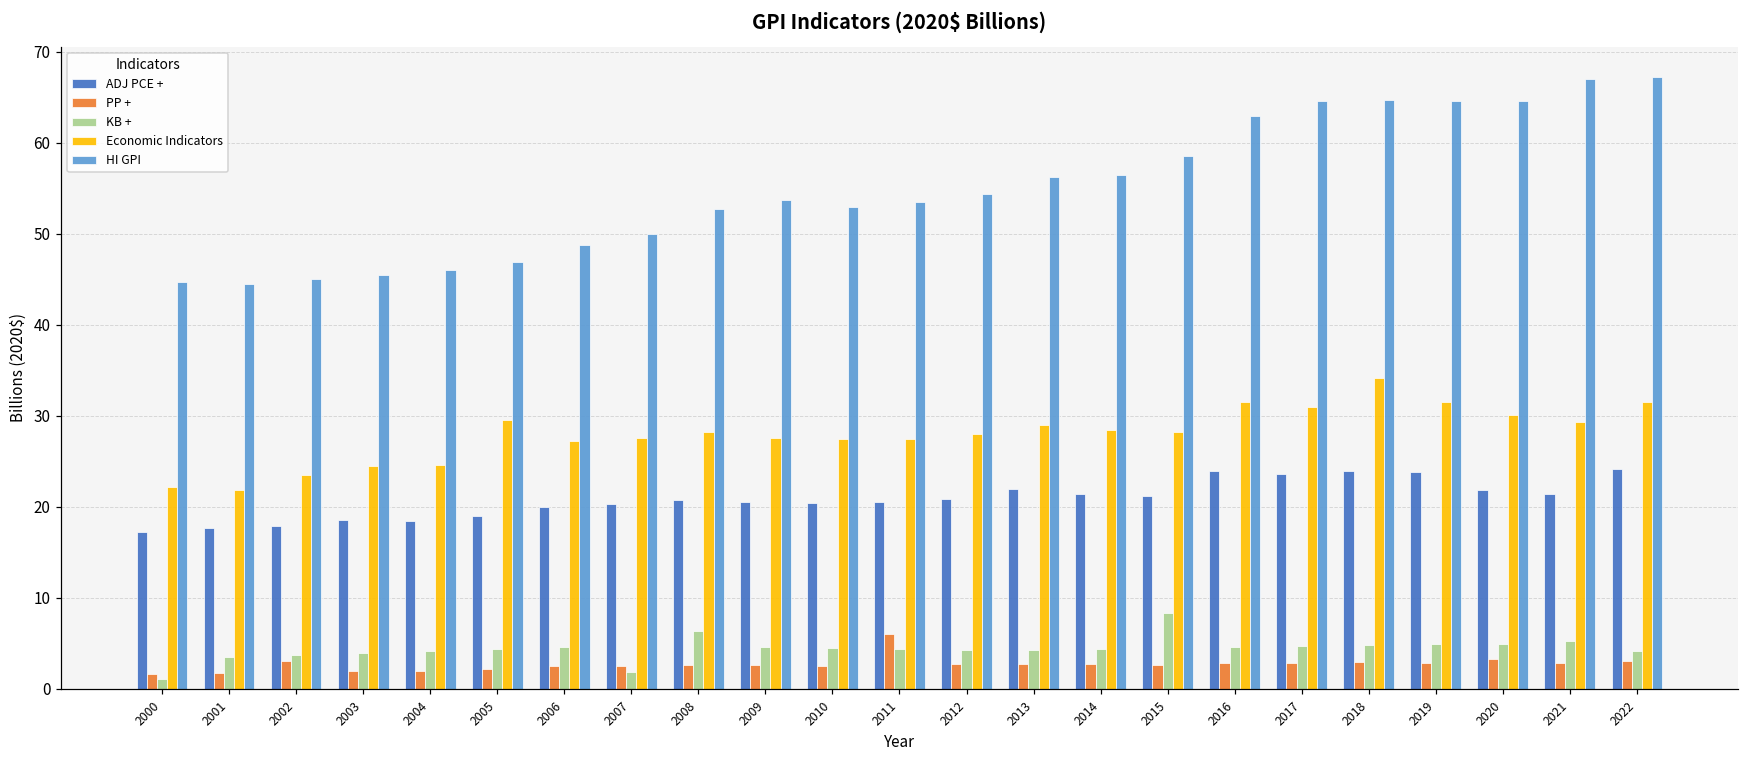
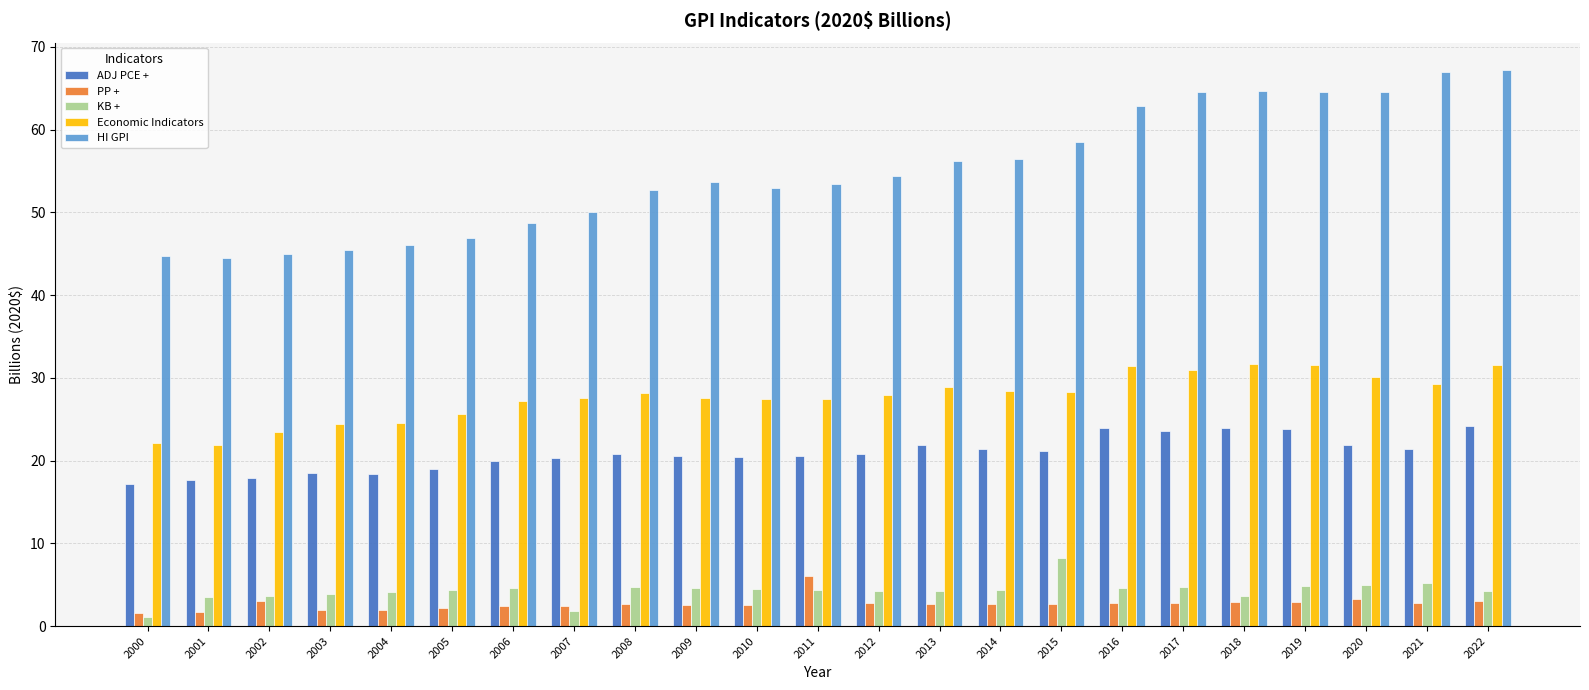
Economic Indicators, 2005: 30 -> 26
KB +, 2008: 6 -> 5
KB +, 2018: 5 -> 4
Economic Indicators, 2018: 34 -> 32
